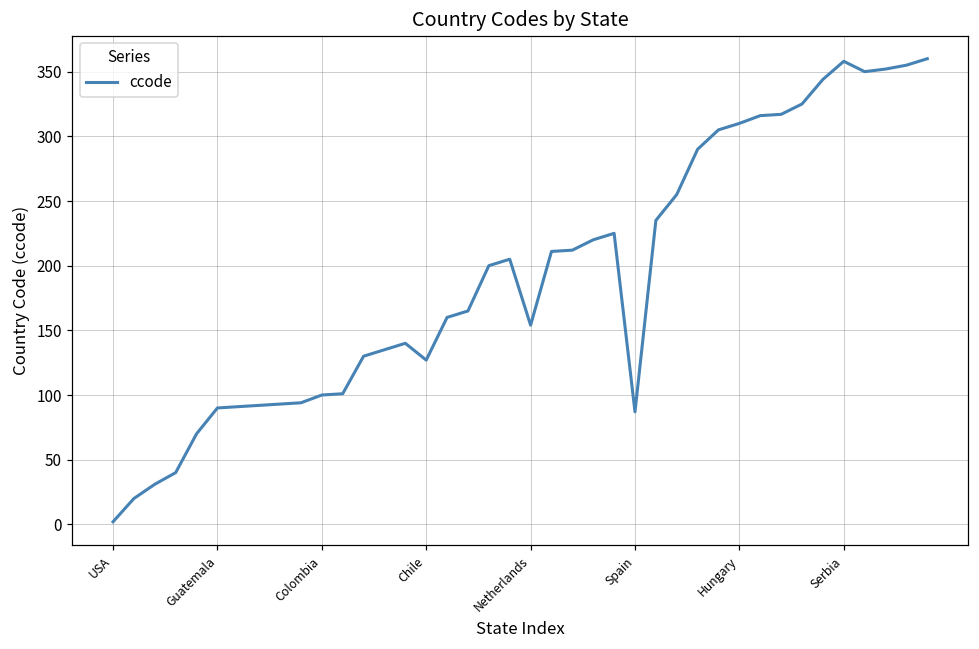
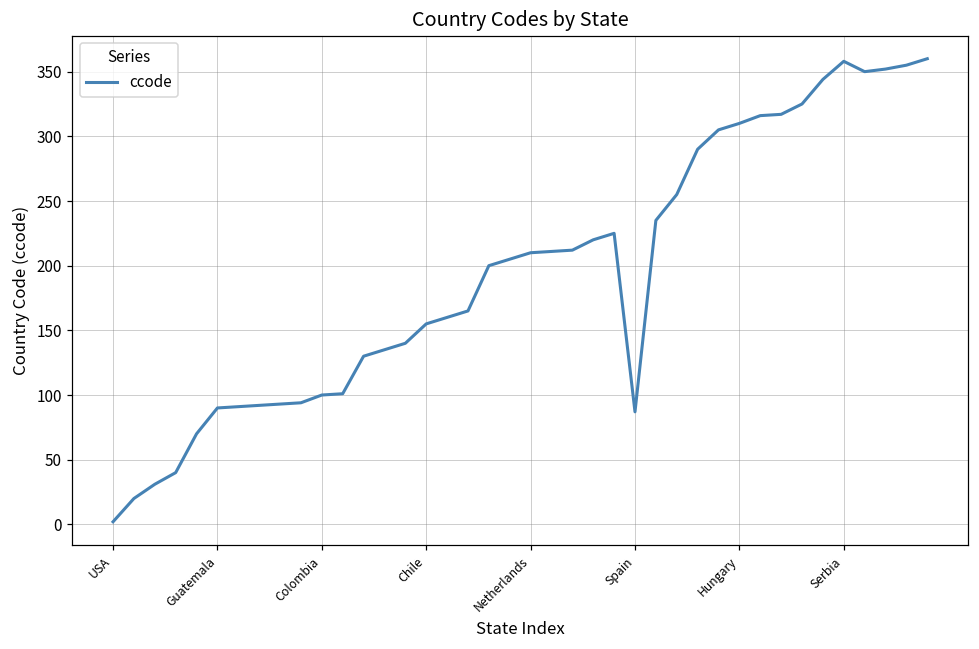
Chile: 127 -> 155
Netherlands: 154 -> 210
